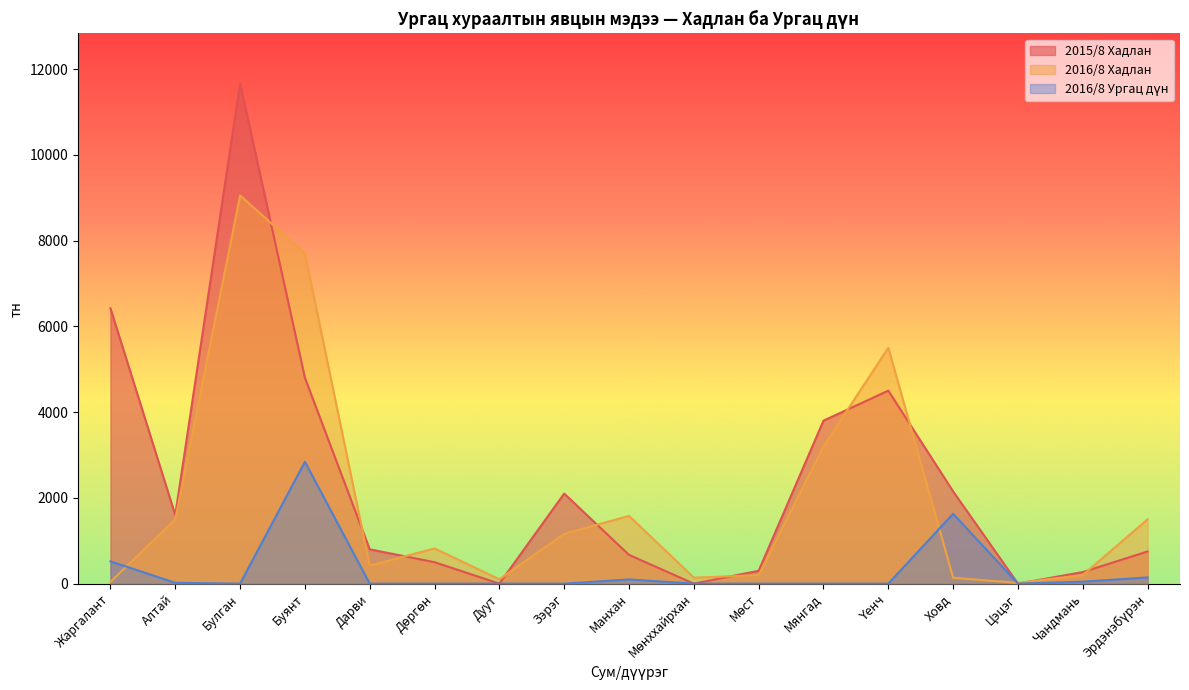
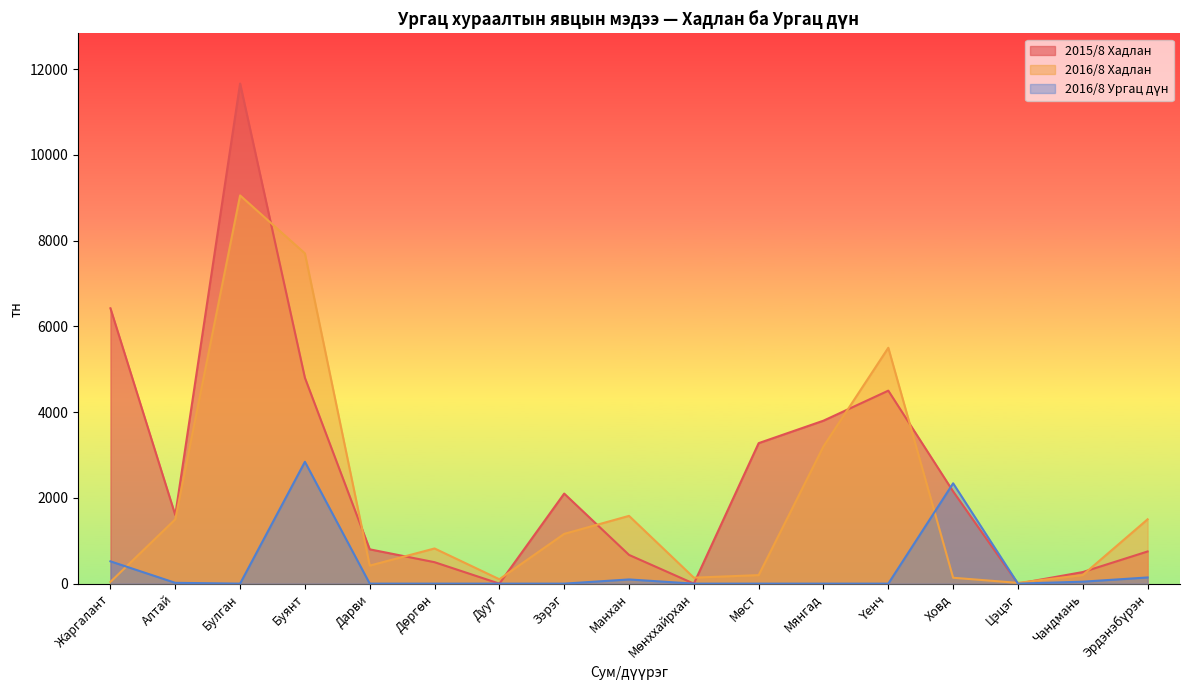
2015/8 Хадлан, Мөст: 300 -> 3300
2016/8 Ургац дүн, Ховд: 1600 -> 2300
